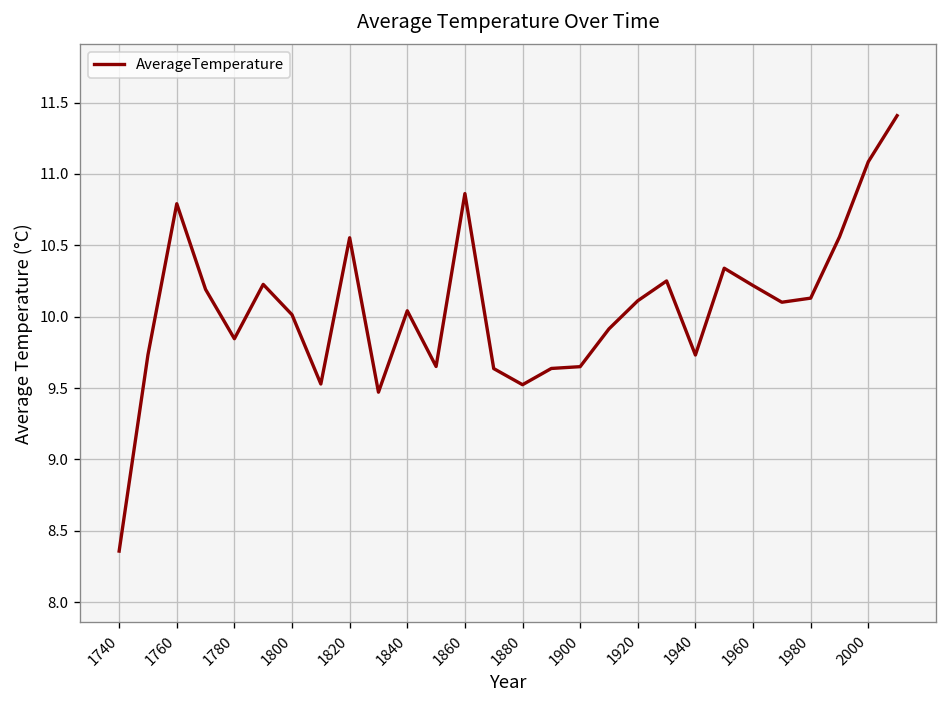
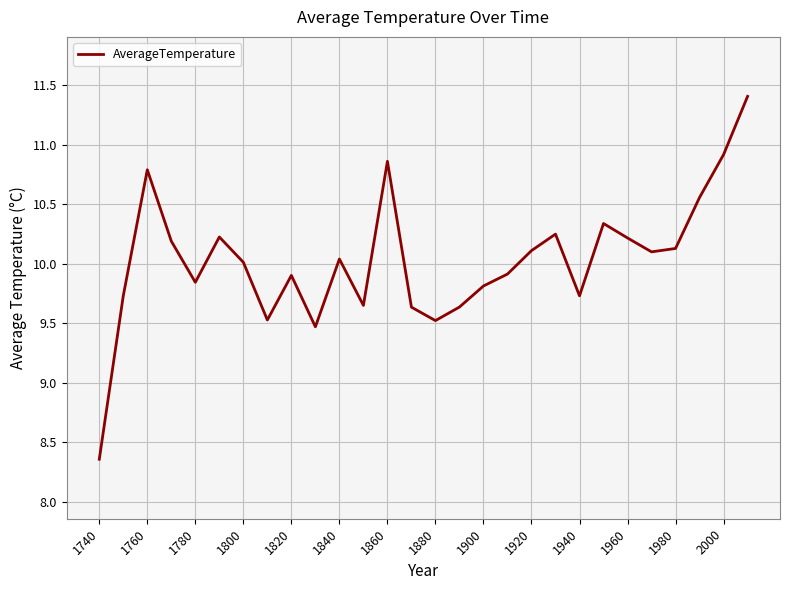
1820: 10.55 -> 9.90
1900: 9.65 -> 9.81
2000: 11.09 -> 10.92
